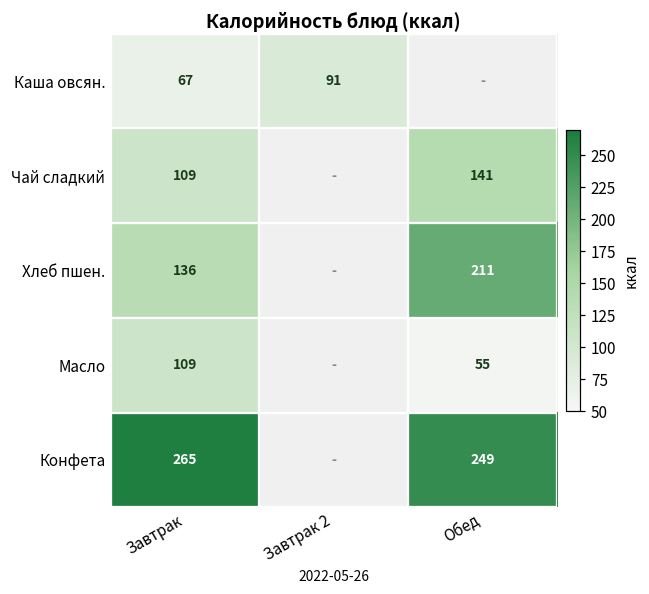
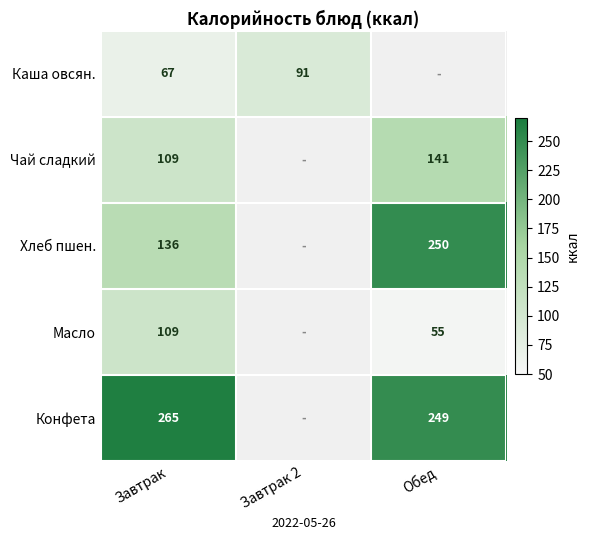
Хлеб пшен., Обед: 211 -> 250
